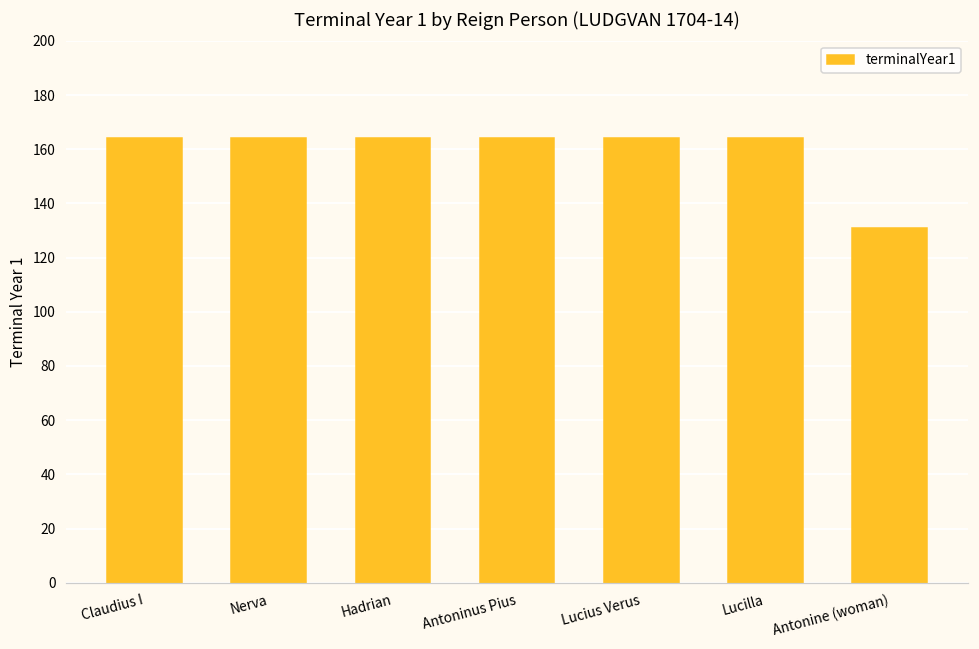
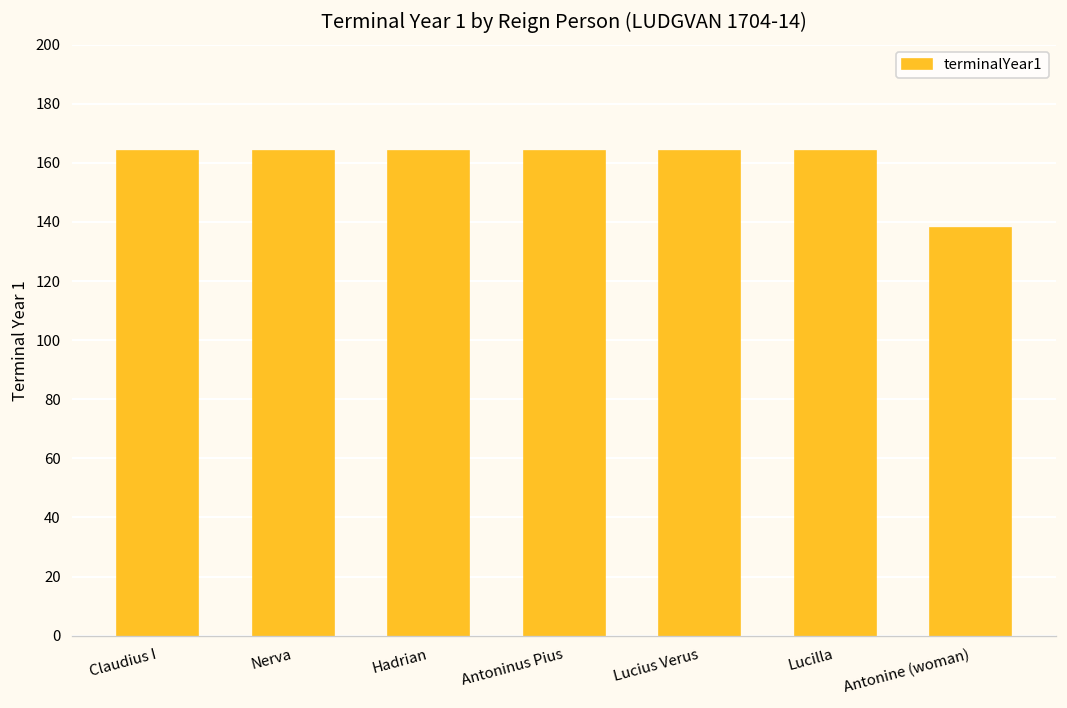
Antonine (woman): 131 -> 138
